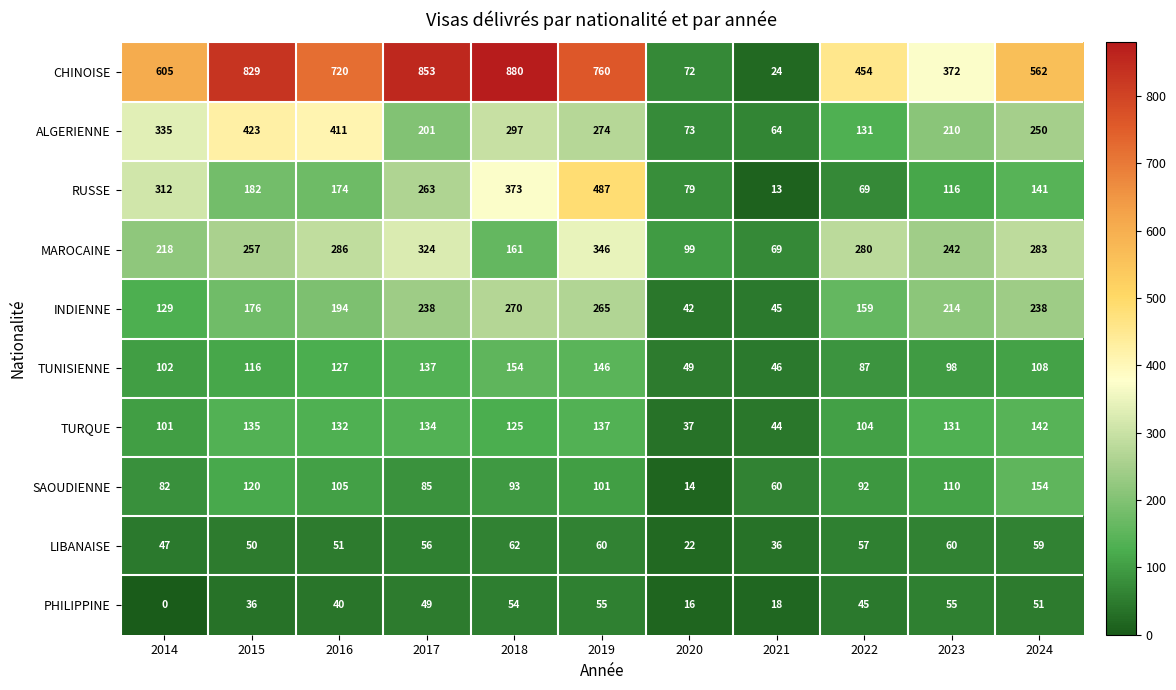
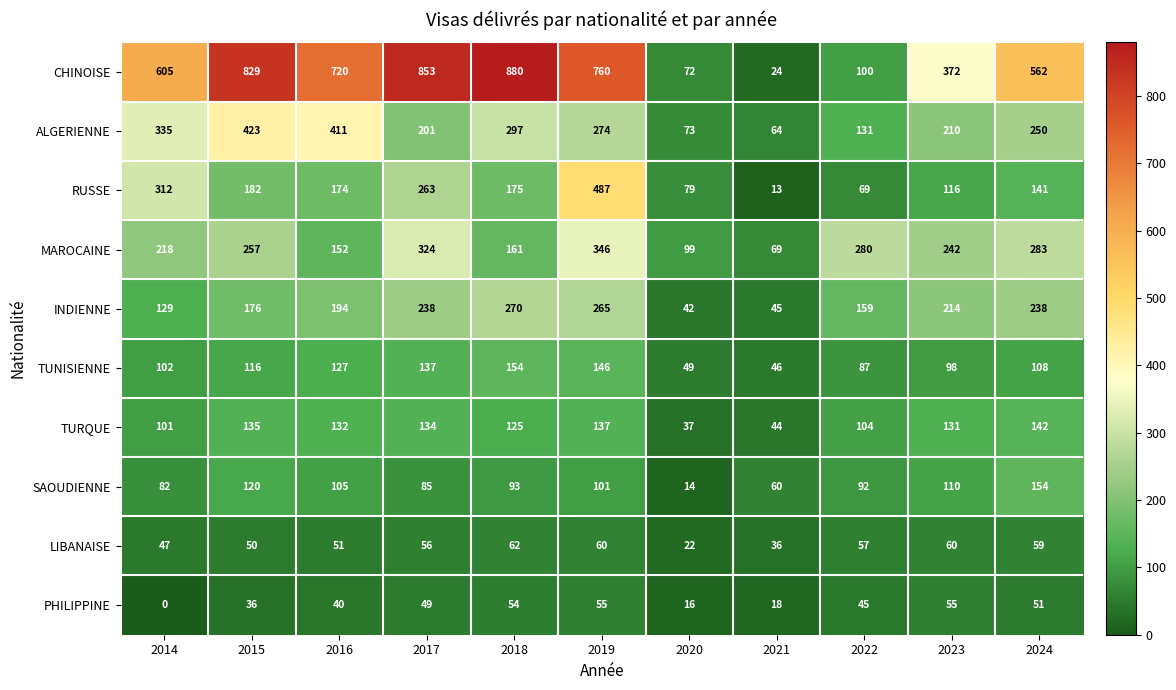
CHINOISE, 2022: 454 -> 100
RUSSE, 2018: 373 -> 175
MAROCAINE, 2016: 286 -> 152
